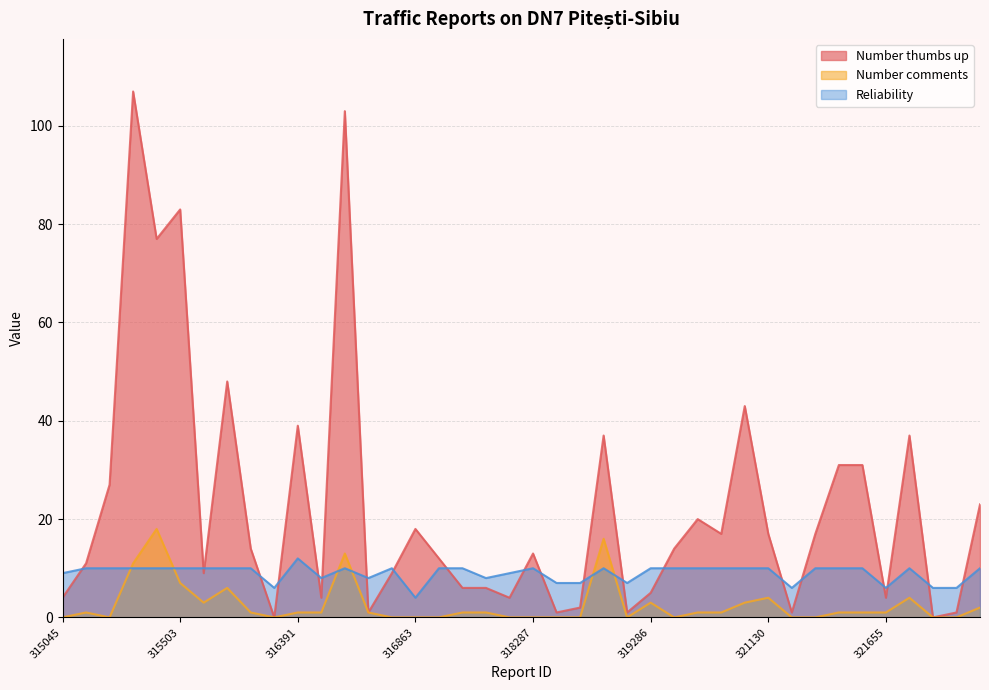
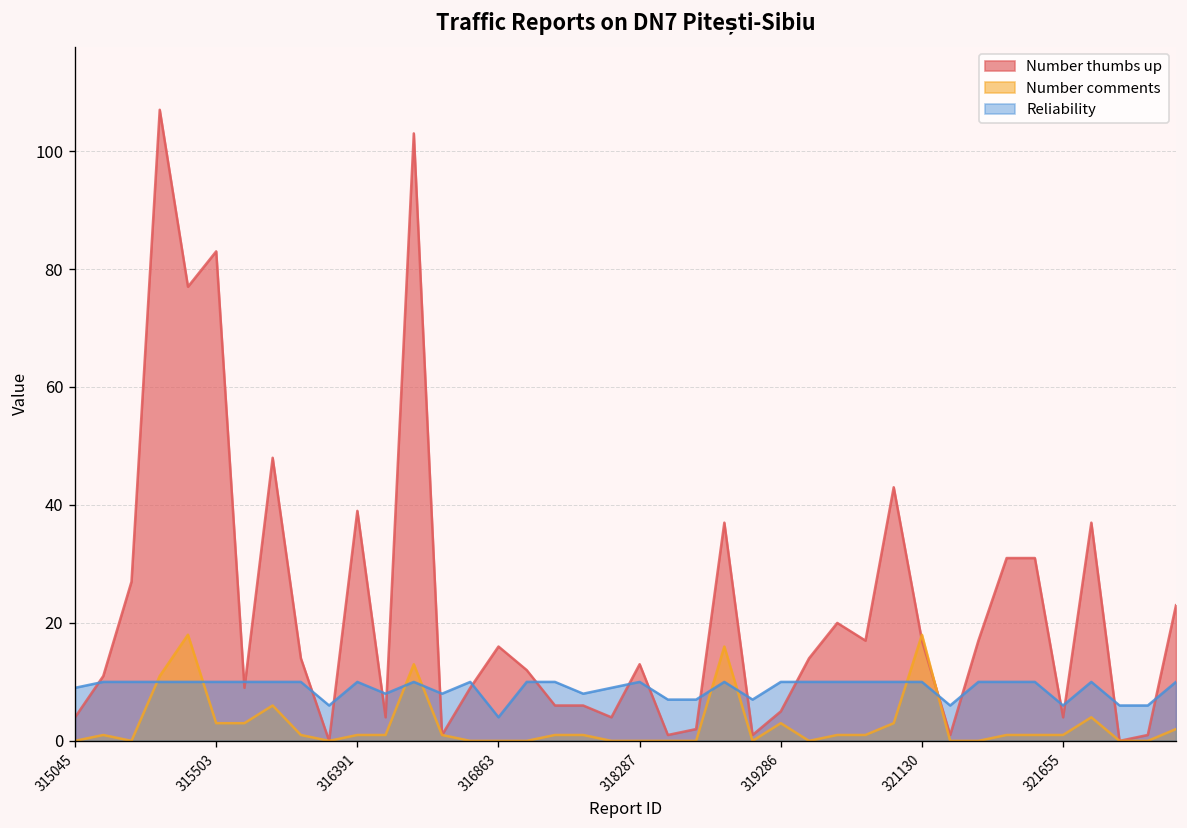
Number comments, 315503: 7 -> 3
Reliability, 316391: 12 -> 10
Number thumbs up, 316863: 18 -> 16
Number comments, 321130: 4 -> 18
